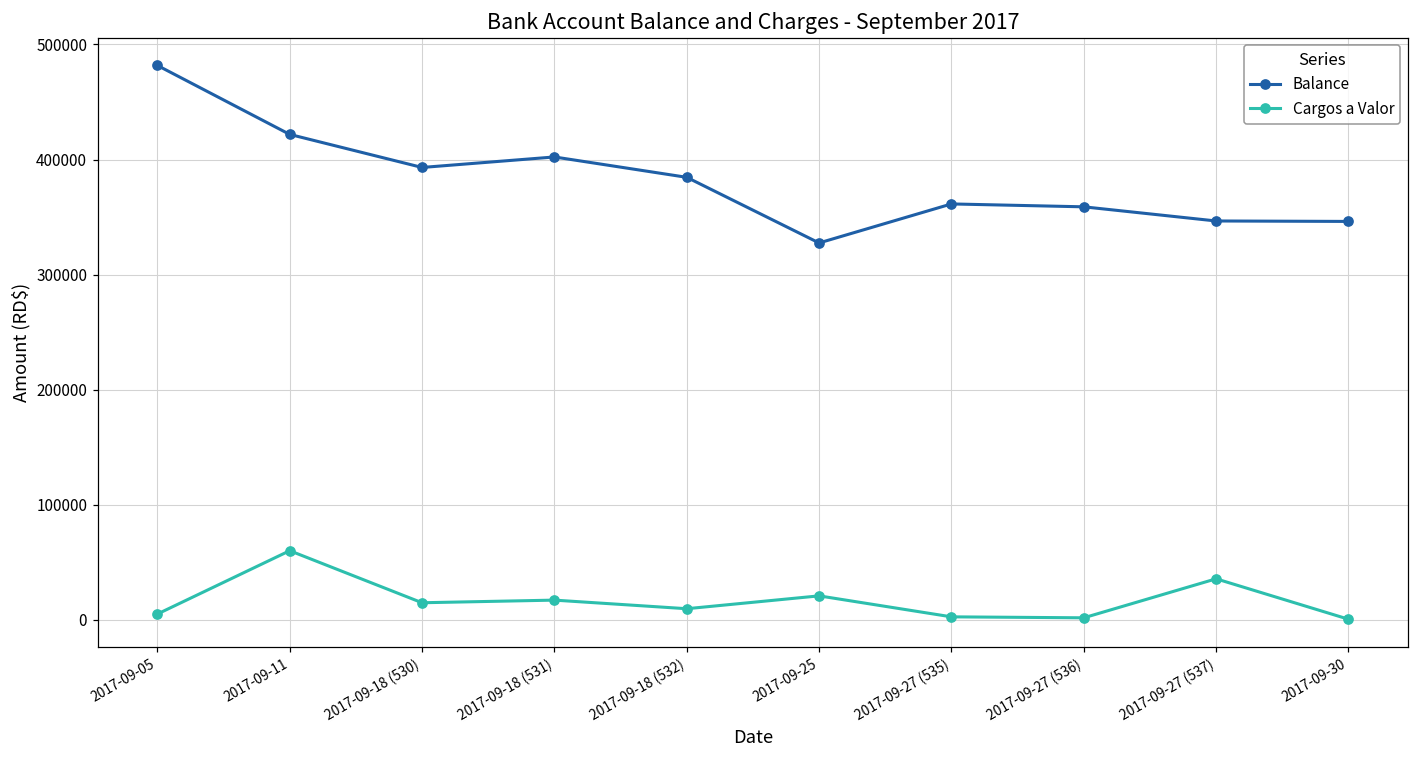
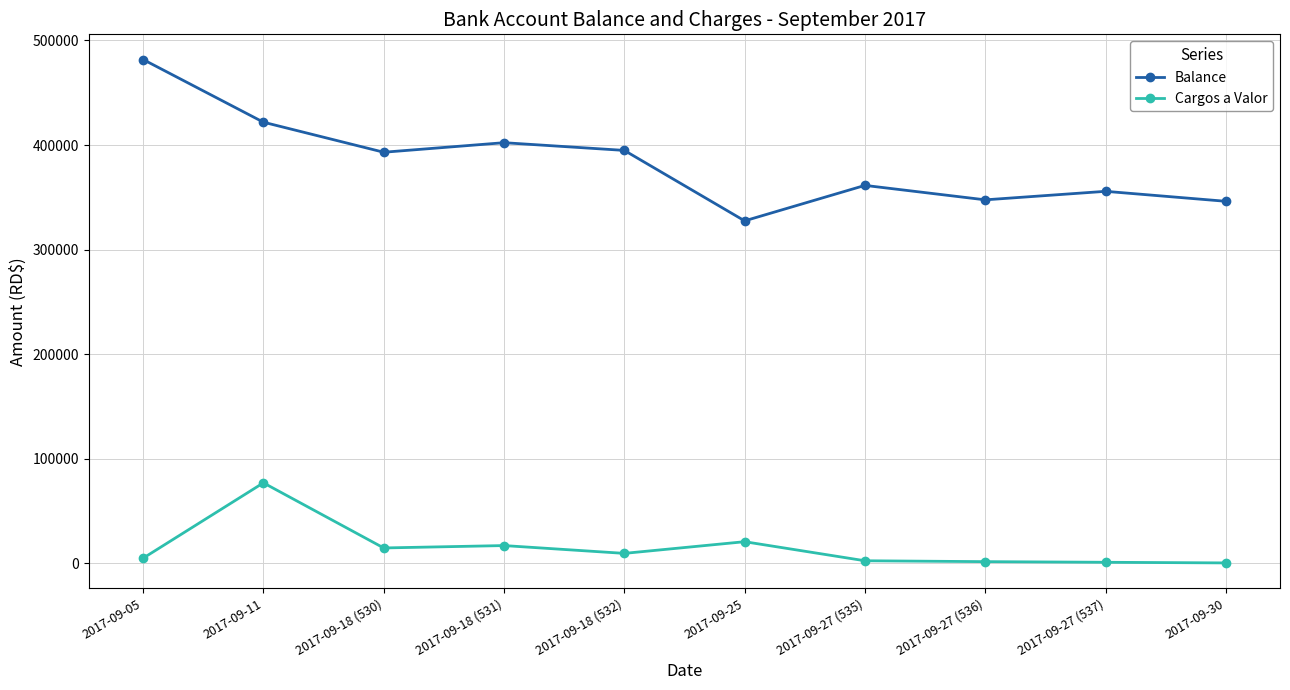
Cargos a Valor, 2017-09-11: 60000 -> 77000
Balance, 2017-09-18 (532): 385000 -> 395000
Balance, 2017-09-27 (536): 359000 -> 348000
Balance, 2017-09-27 (537): 347000 -> 356000
Cargos a Valor, 2017-09-27 (537): 36000 -> 1000
